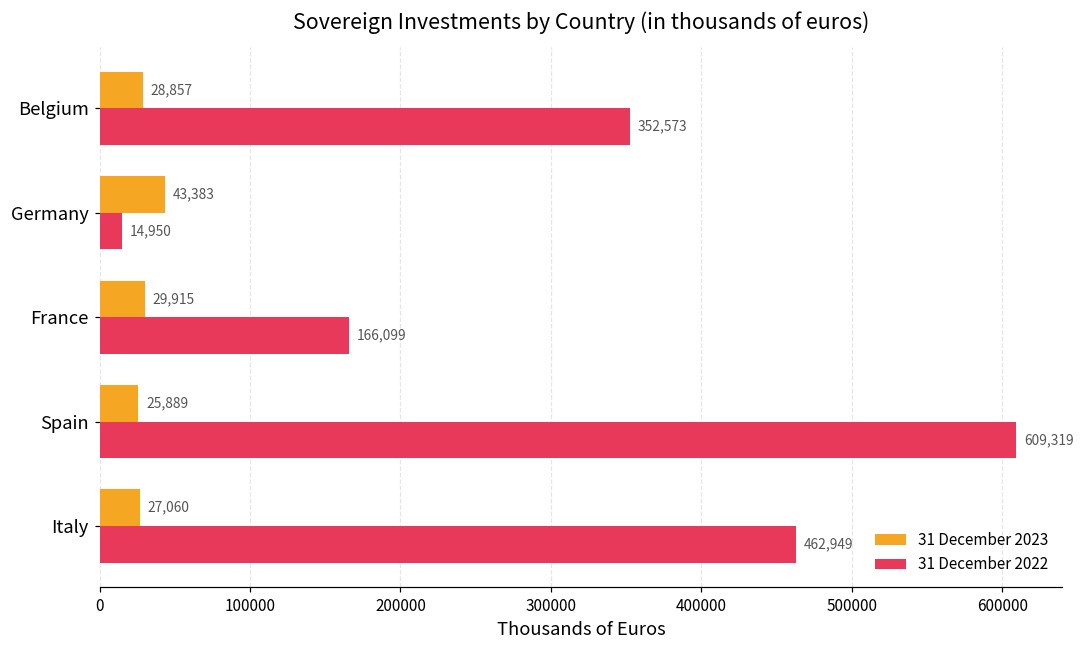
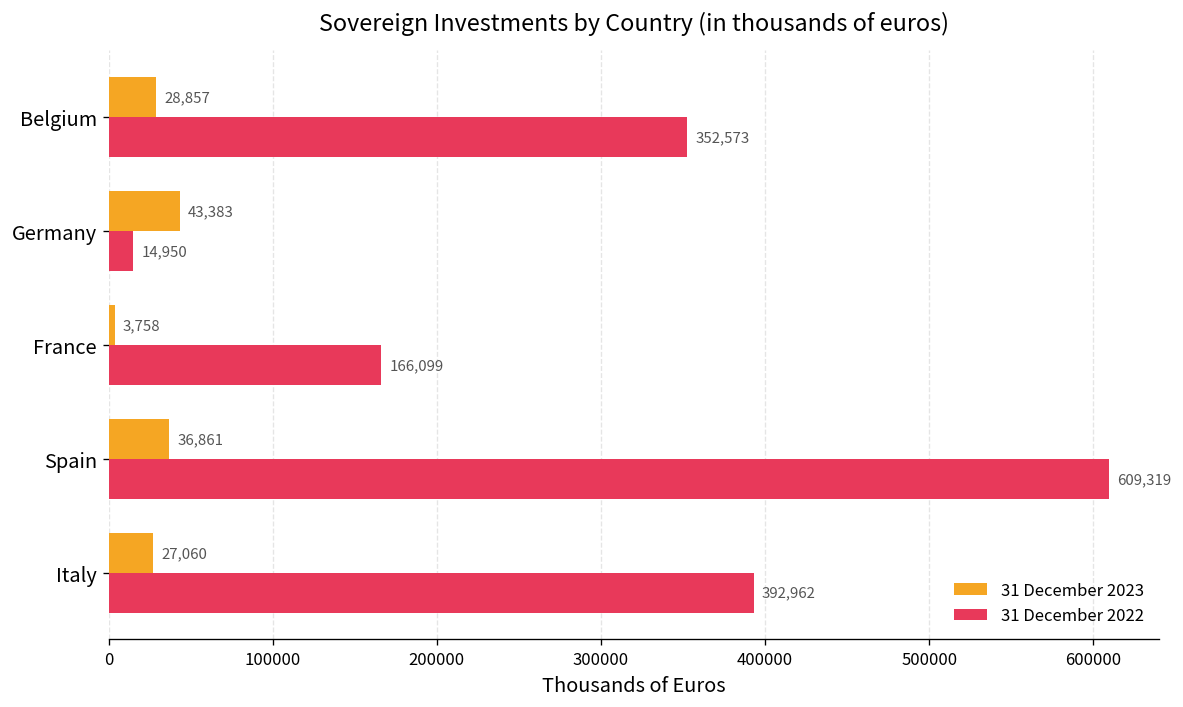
31 December 2023, France: 29,915 -> 3,758
31 December 2023, Spain: 25,889 -> 36,861
31 December 2022, Italy: 462,949 -> 392,962
